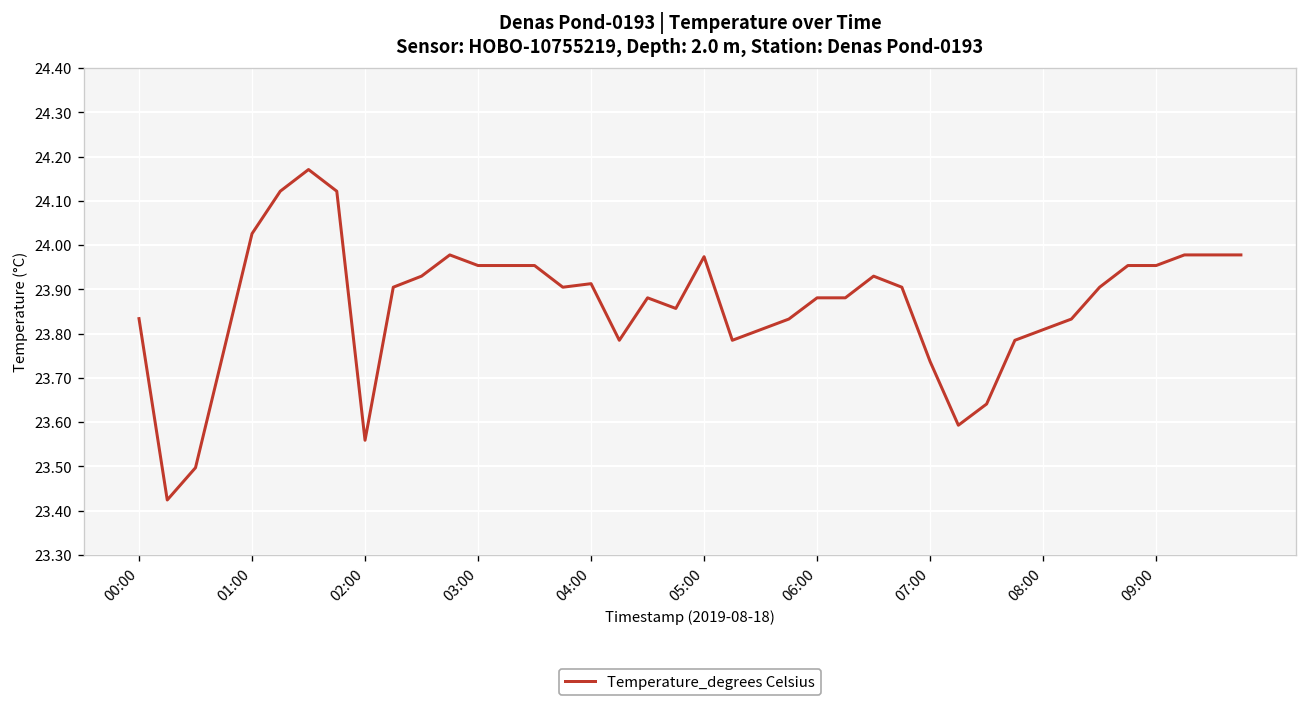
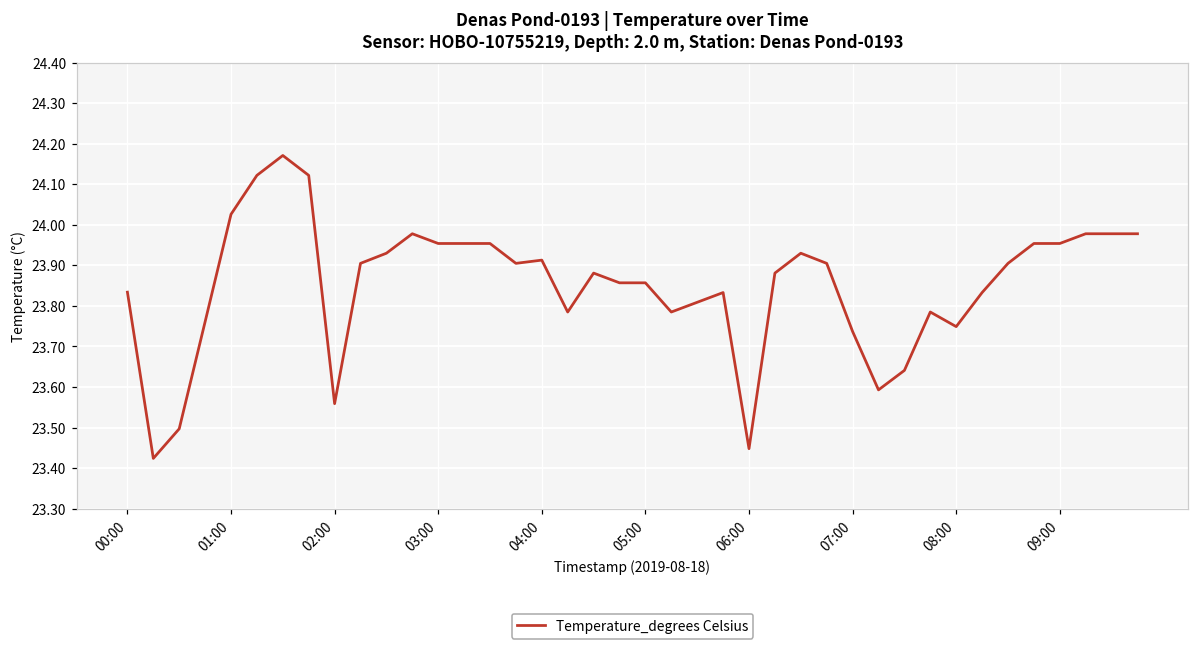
05:00: 23.97 -> 23.86
06:00: 23.88 -> 23.45
08:00: 23.81 -> 23.75
